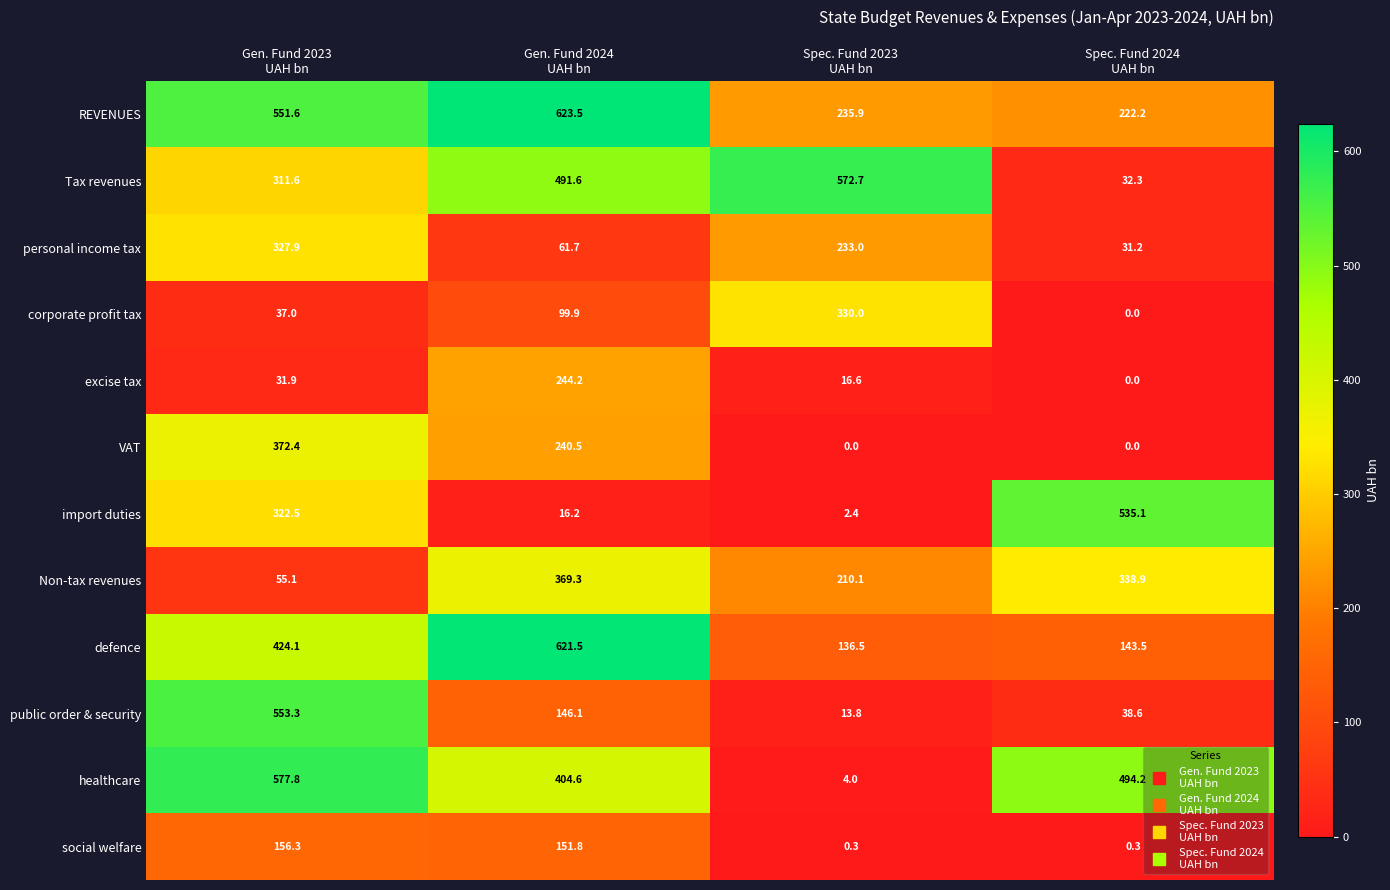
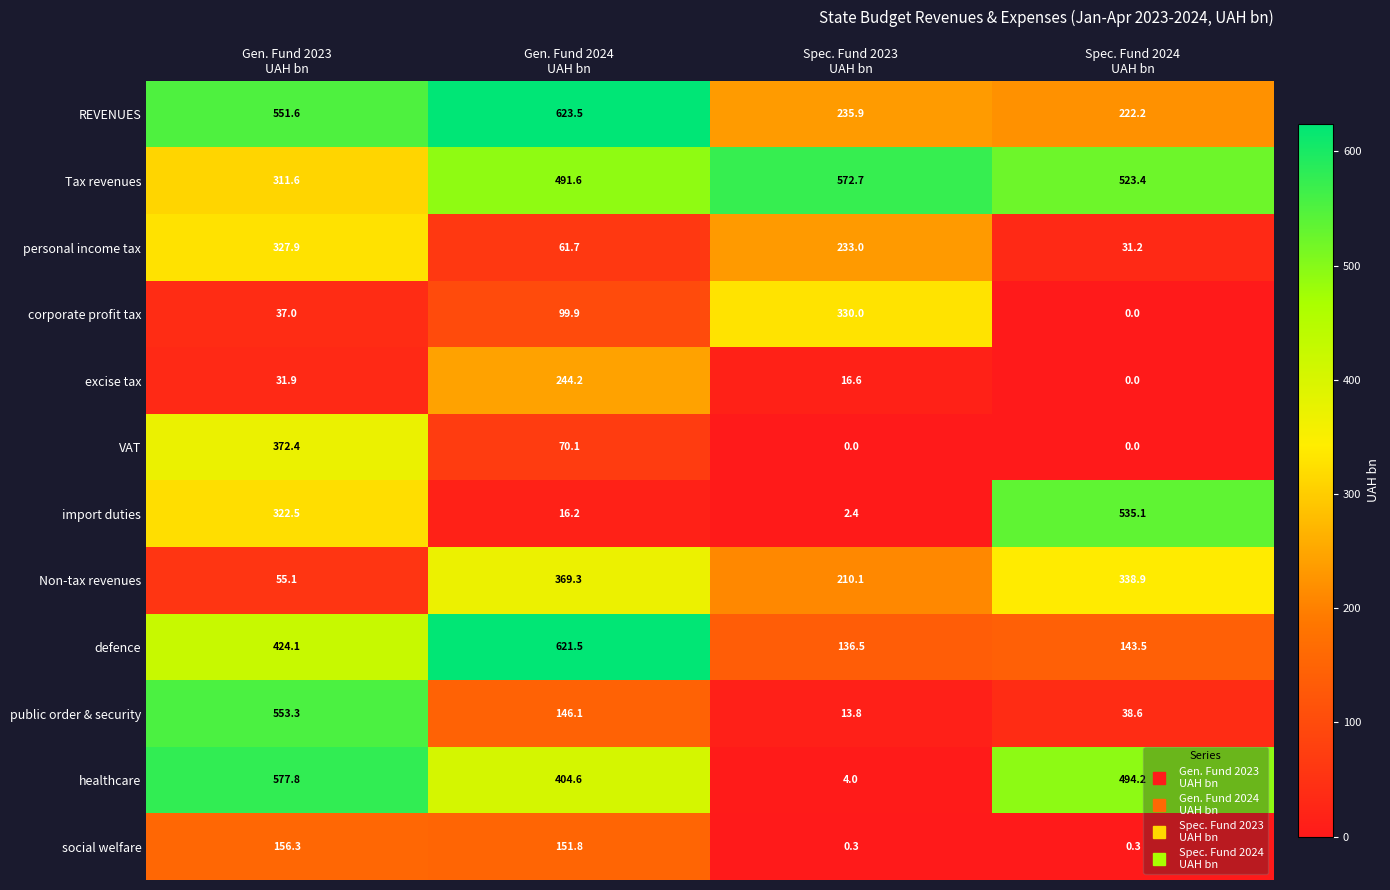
Tax revenues, Spec. Fund 2024 UAH bn: 32.3 -> 523.4
VAT, Gen. Fund 2024 UAH bn: 240.5 -> 70.1
